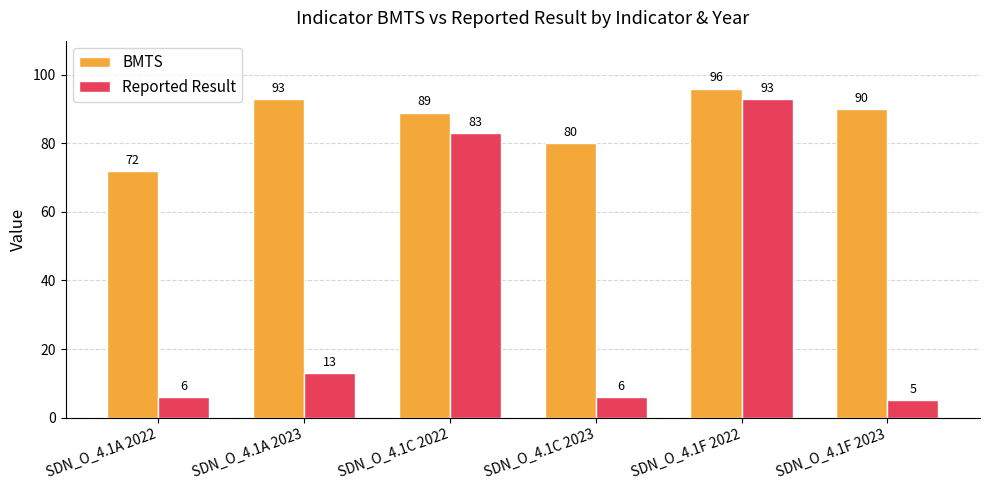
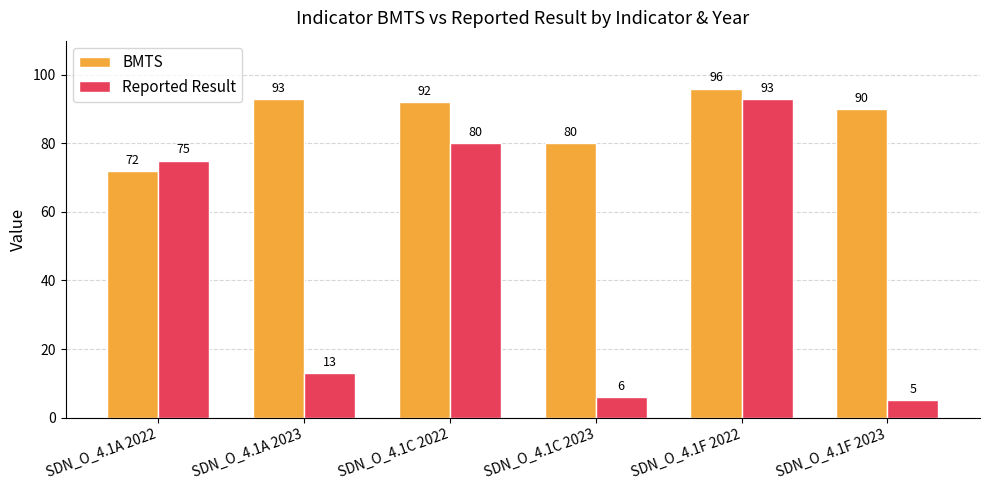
Reported Result, SDN_O_4.1A 2022: 6 -> 75
BMTS, SDN_O_4.1C 2022: 89 -> 92
Reported Result, SDN_O_4.1C 2022: 83 -> 80
